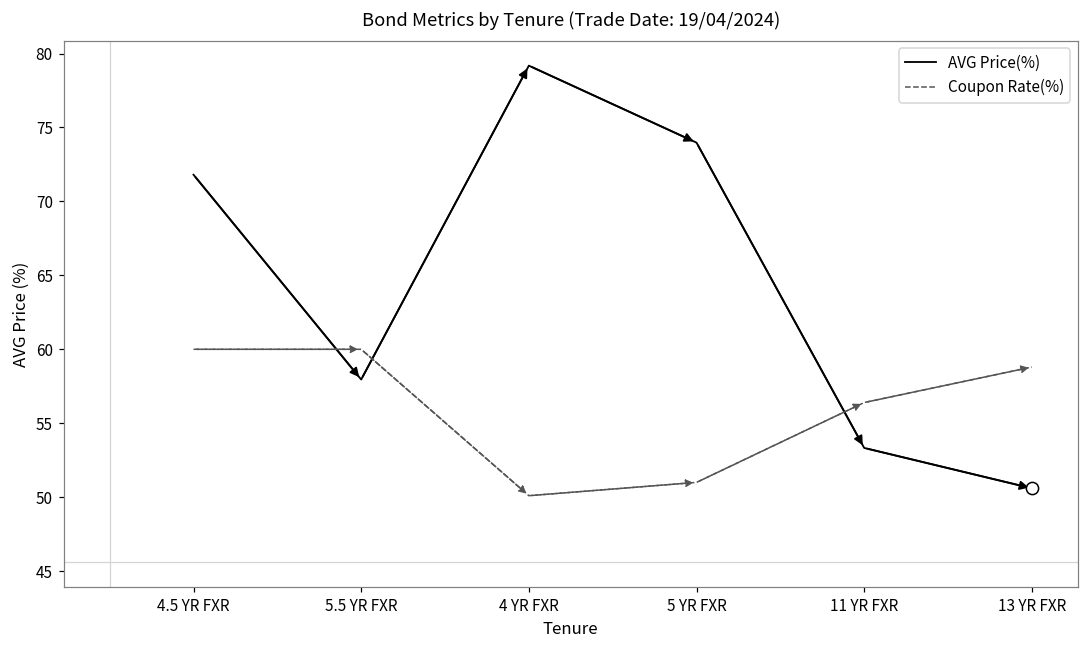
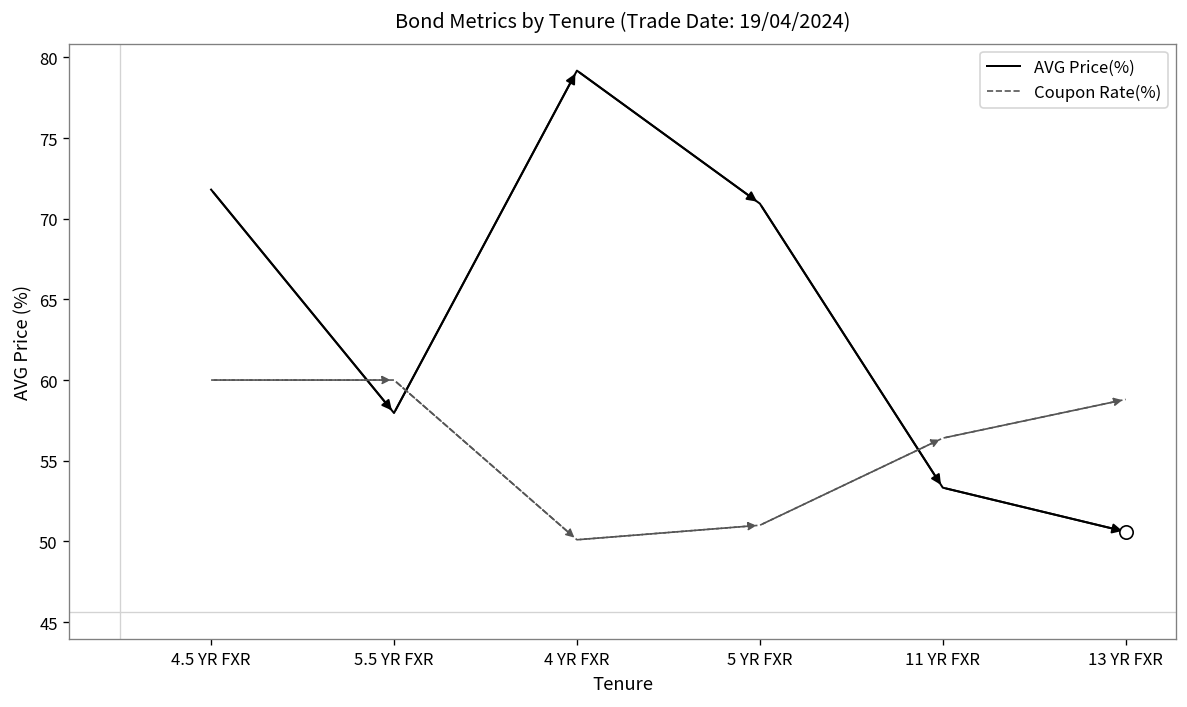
AVG Price(%), 5 YR FXR: 74.0 -> 70.9
